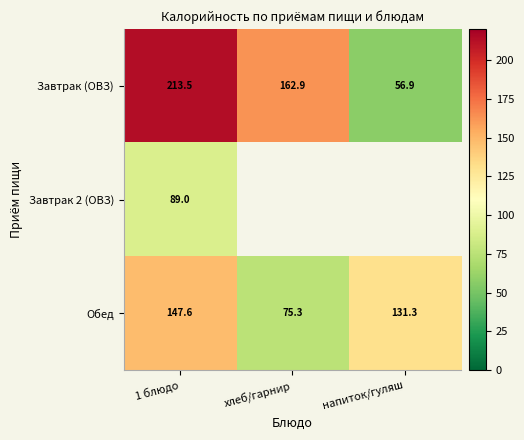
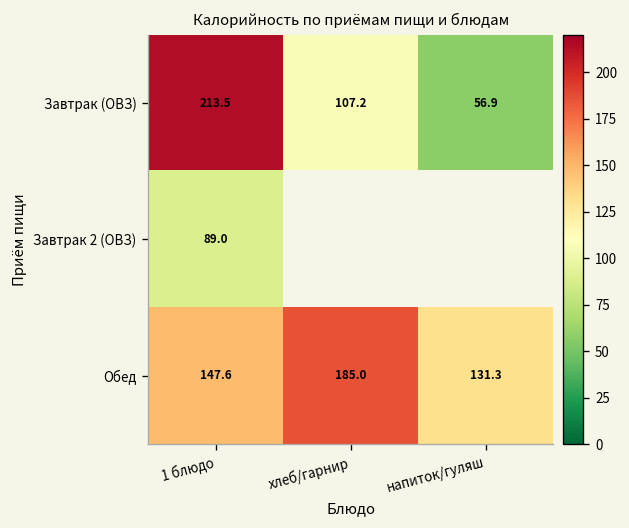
Завтрак (ОВЗ), хлеб/гарнир: 162.9 -> 107.2
Обед, хлеб/гарнир: 75.3 -> 185.0
